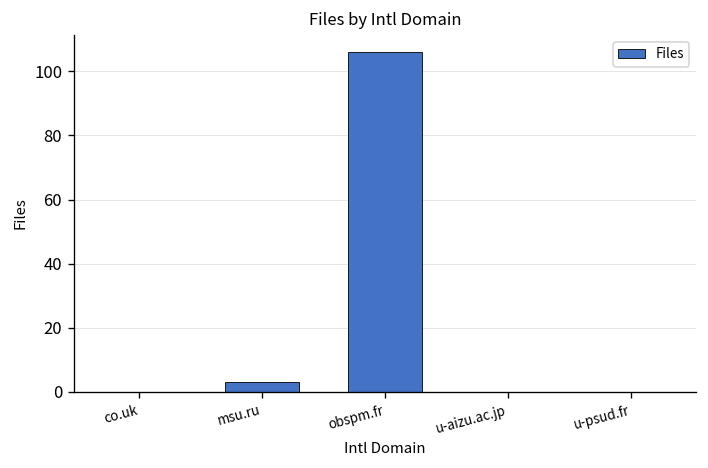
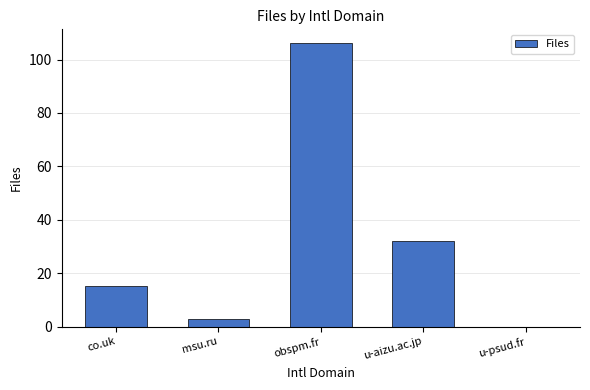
co.uk: 0 -> 15
u-aizu.ac.jp: 0 -> 32
